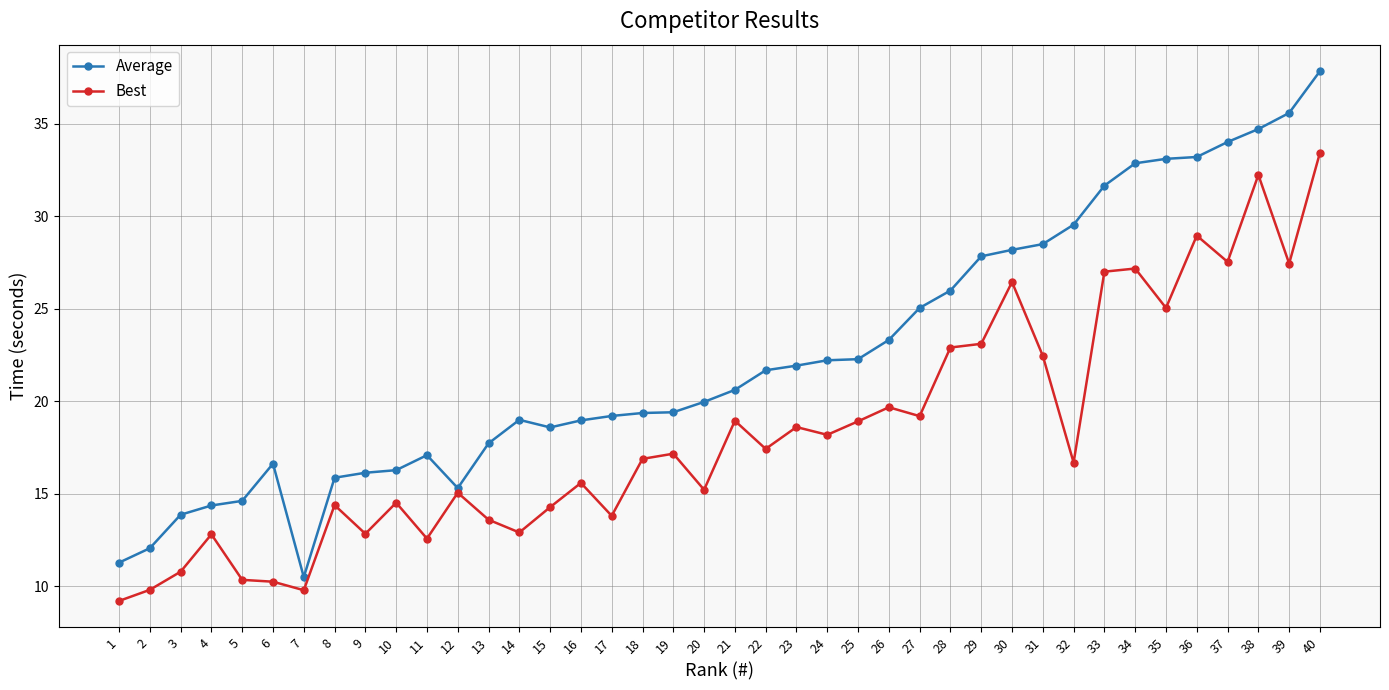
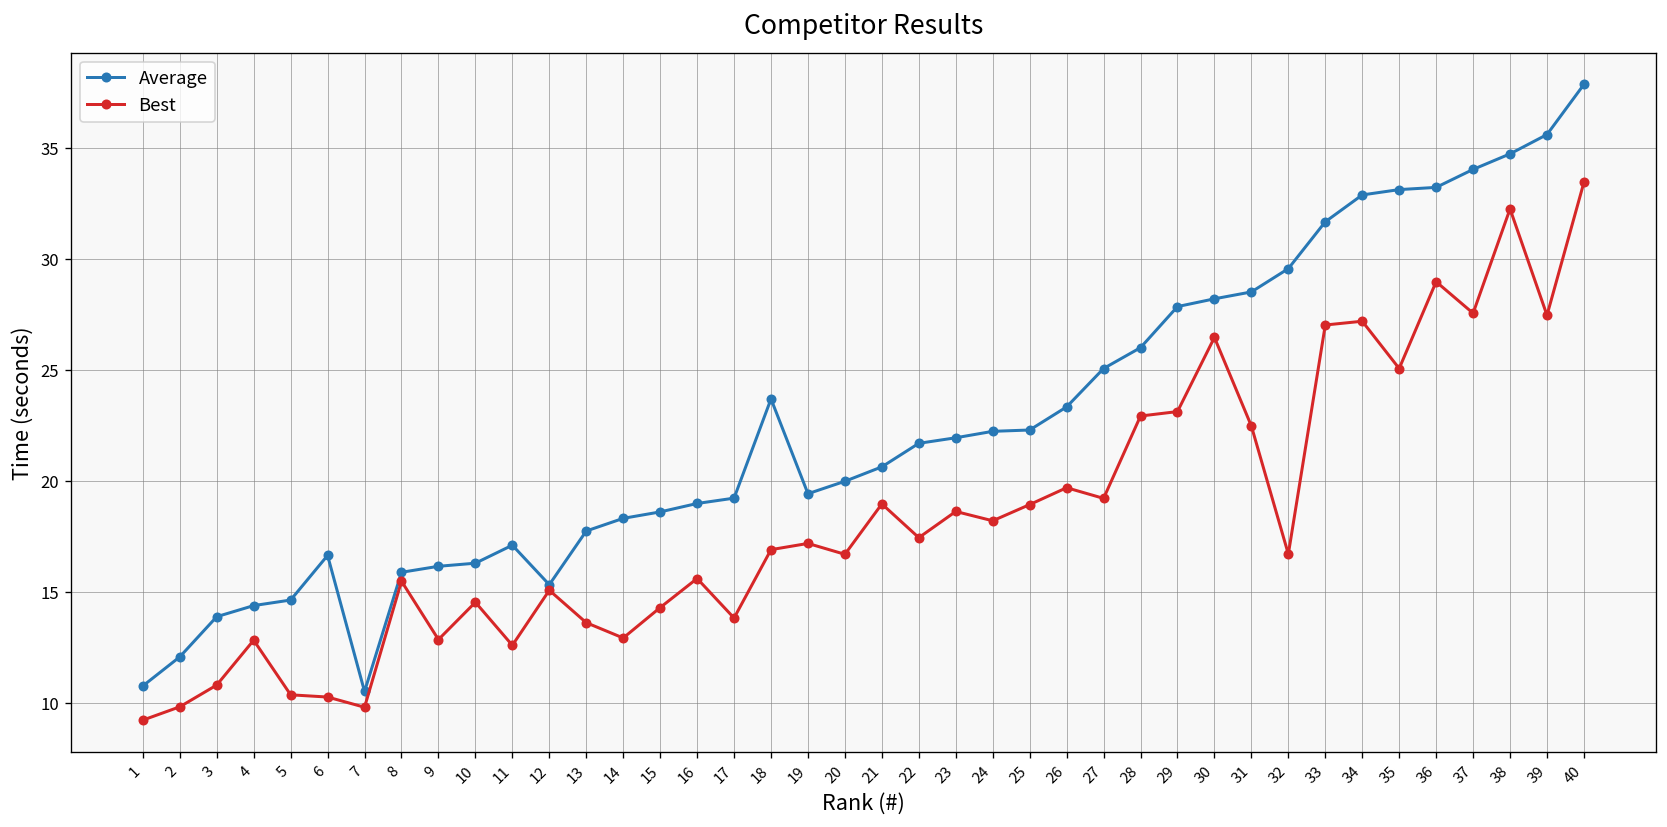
Average, 1: 11.3 -> 10.8
Best, 8: 14.4 -> 15.5
Average, 14: 19.0 -> 18.3
Average, 18: 19.4 -> 23.7
Best, 20: 15.2 -> 16.7
